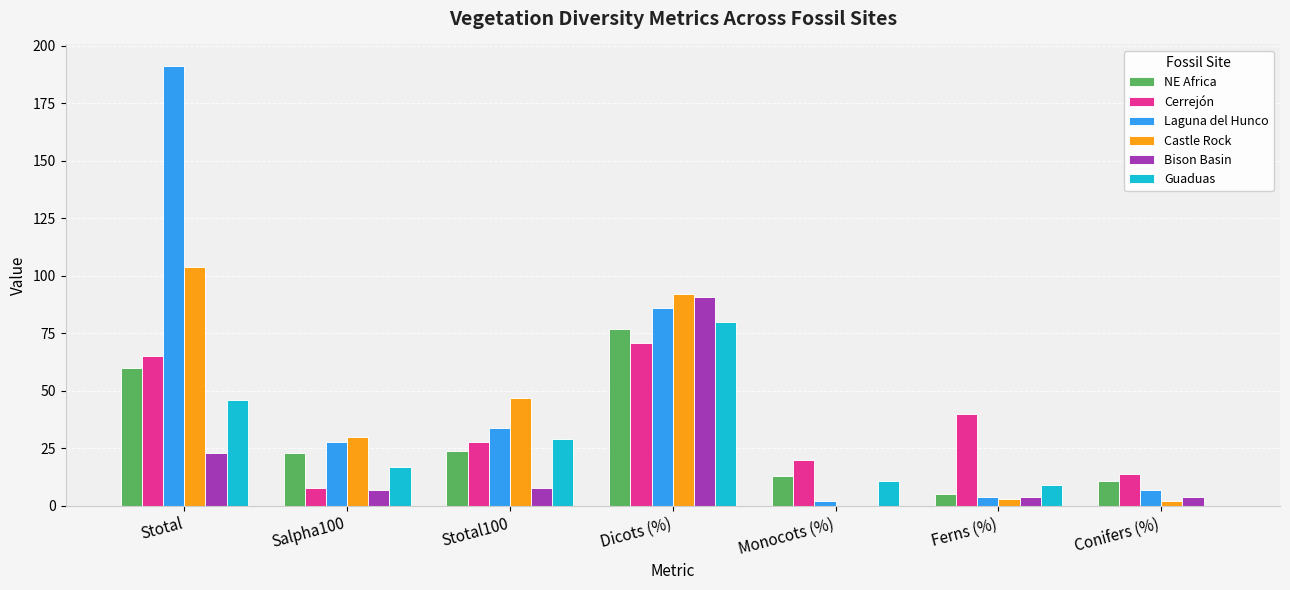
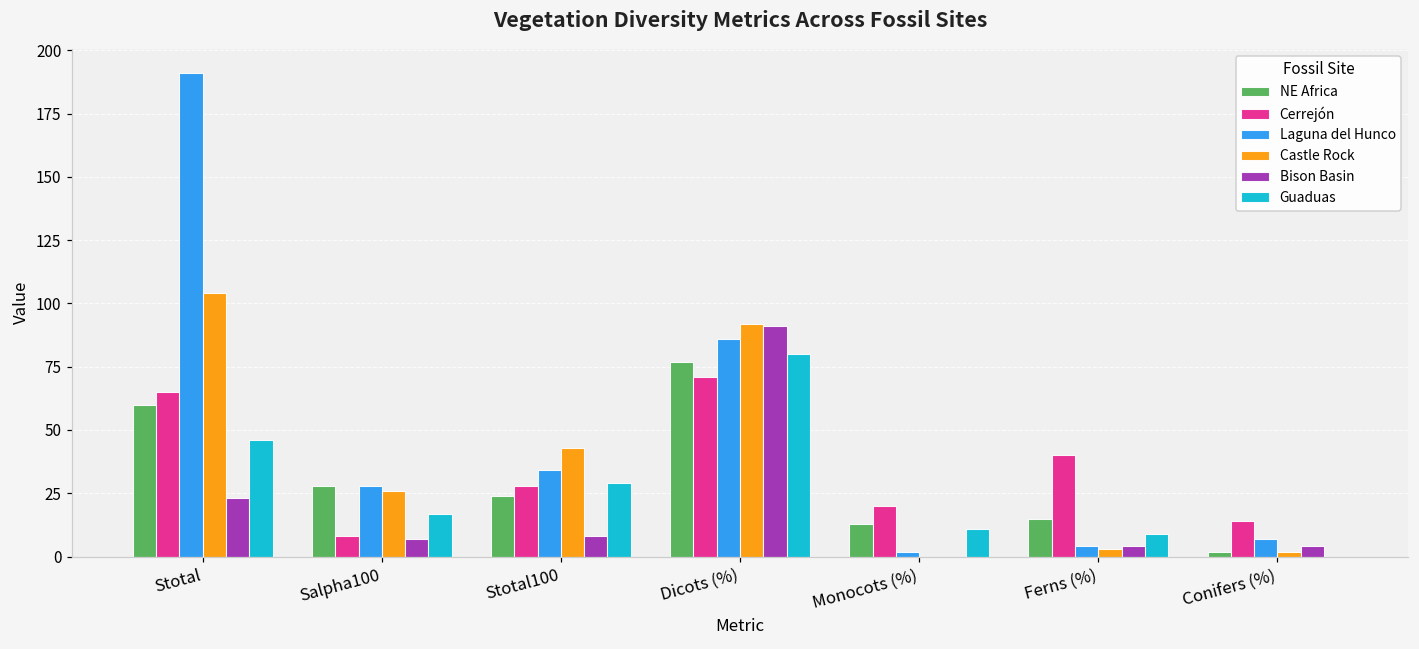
NE Africa, Salpha100: 23 -> 28
Castle Rock, Salpha100: 30 -> 26
Castle Rock, Stotal100: 47 -> 43
NE Africa, Ferns (%): 5 -> 15
NE Africa, Conifers (%): 11 -> 2
